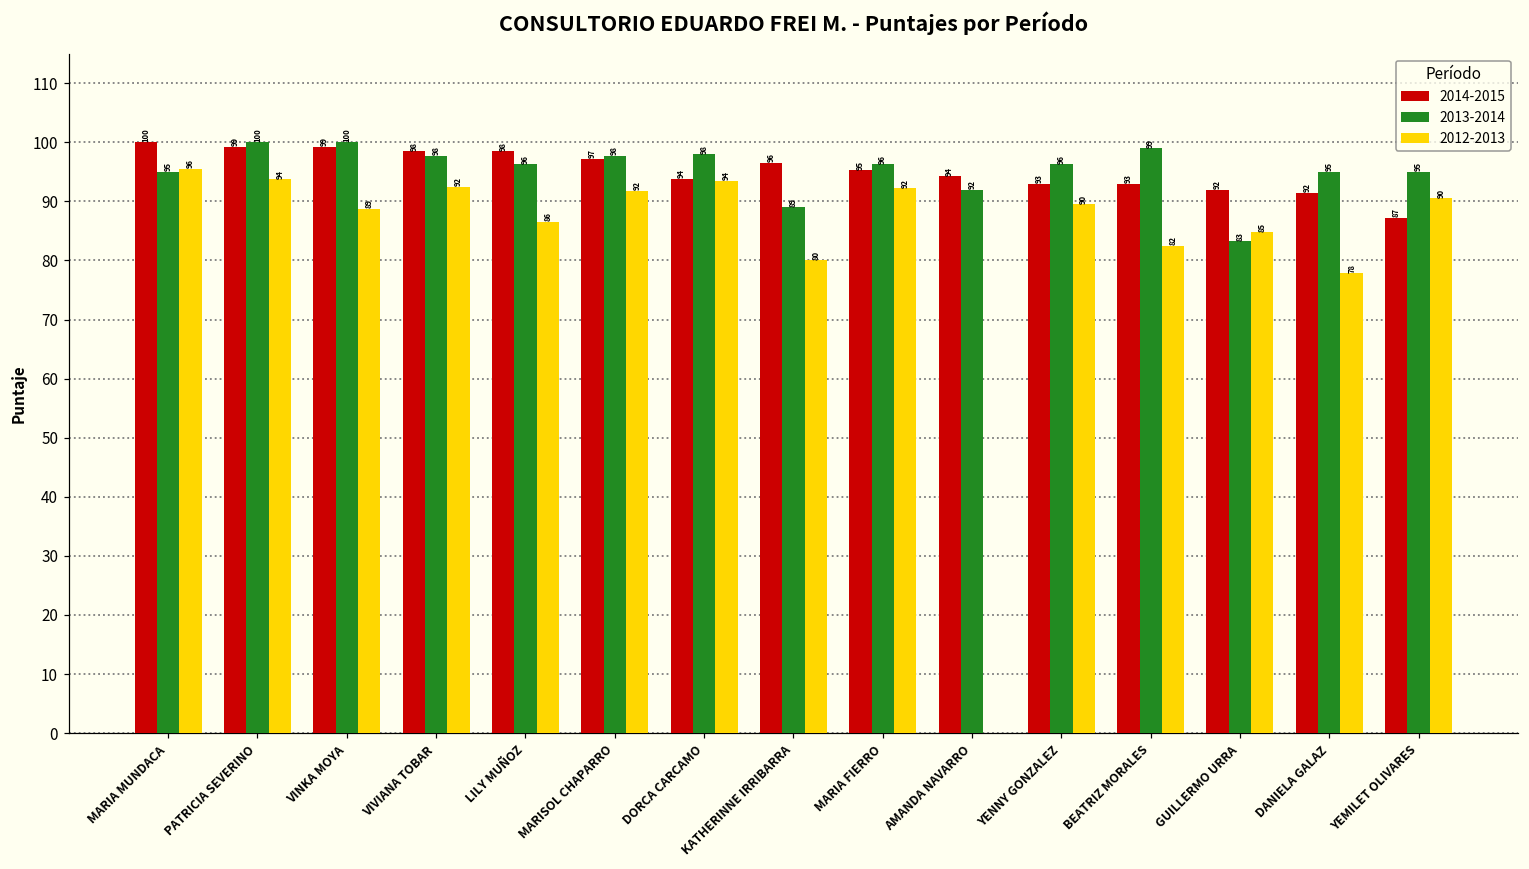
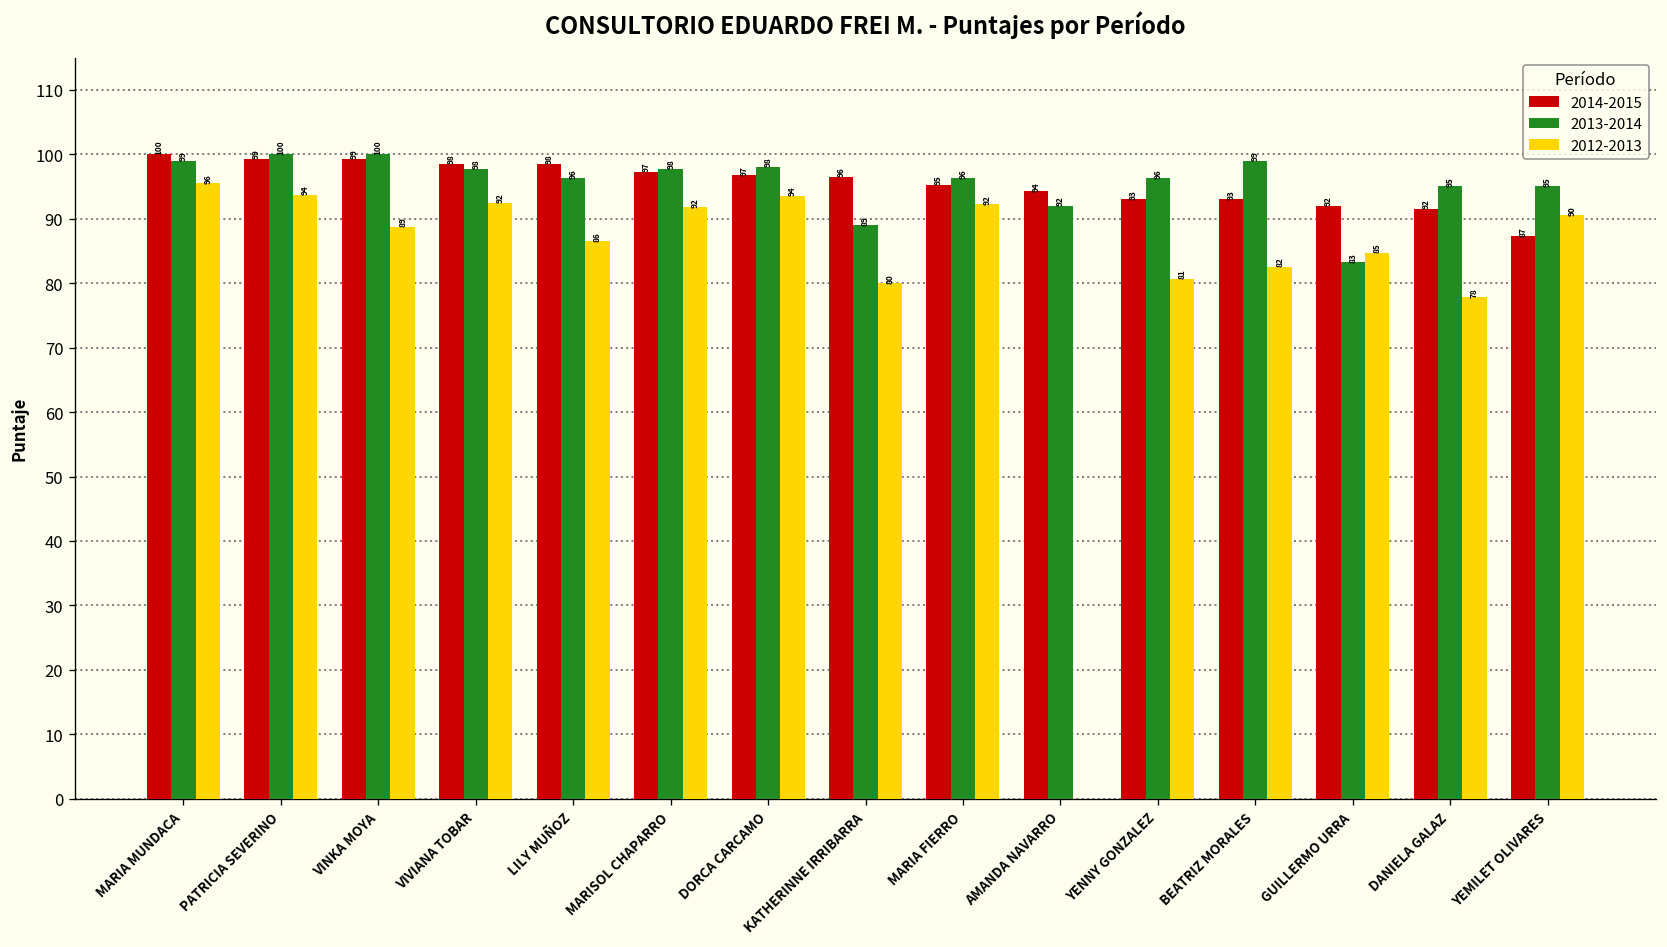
2013-2014, MARIA MUNDACA: 95 -> 99
2014-2015, DORCA CARCAMO: 94 -> 97
2012-2013, YENNY GONZALEZ: 90 -> 81
